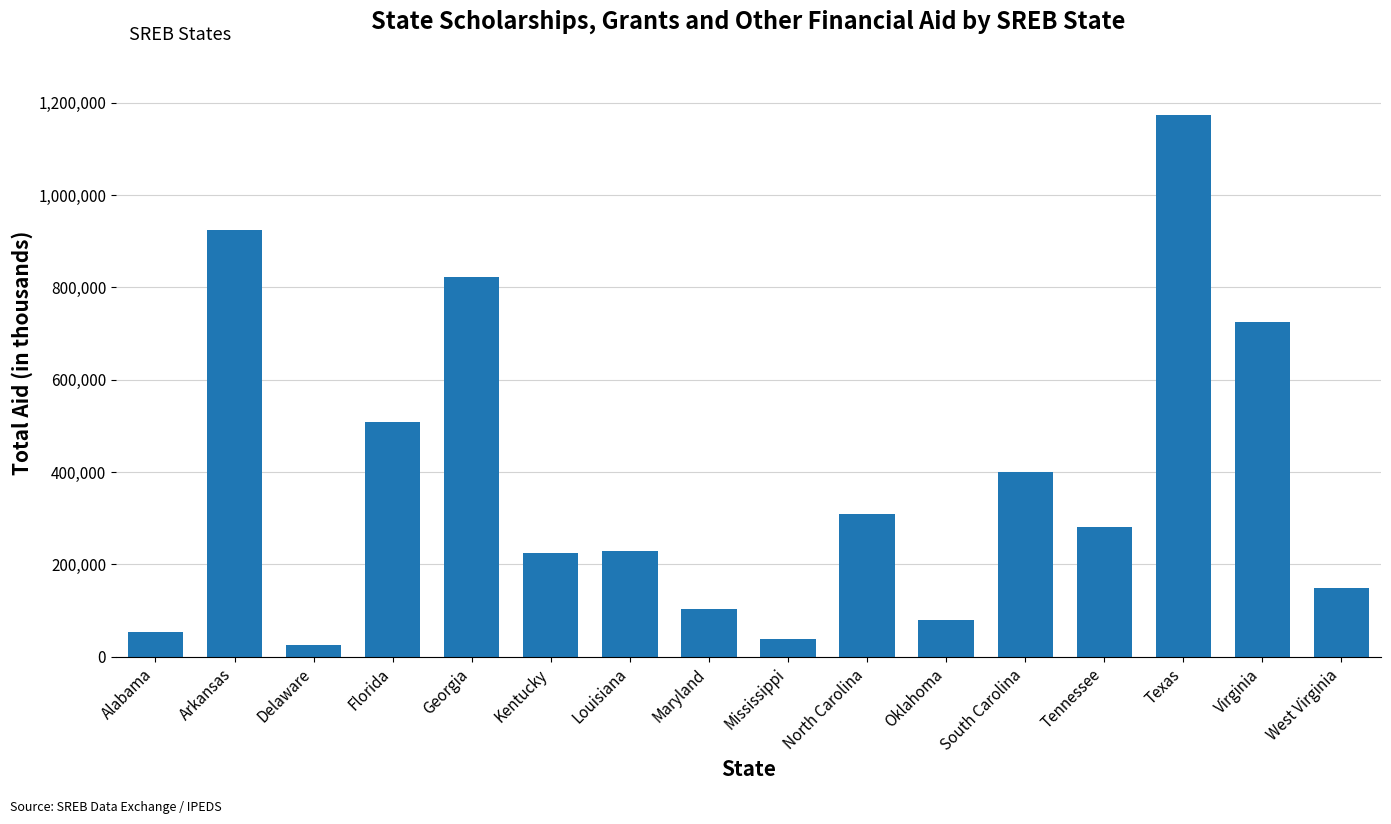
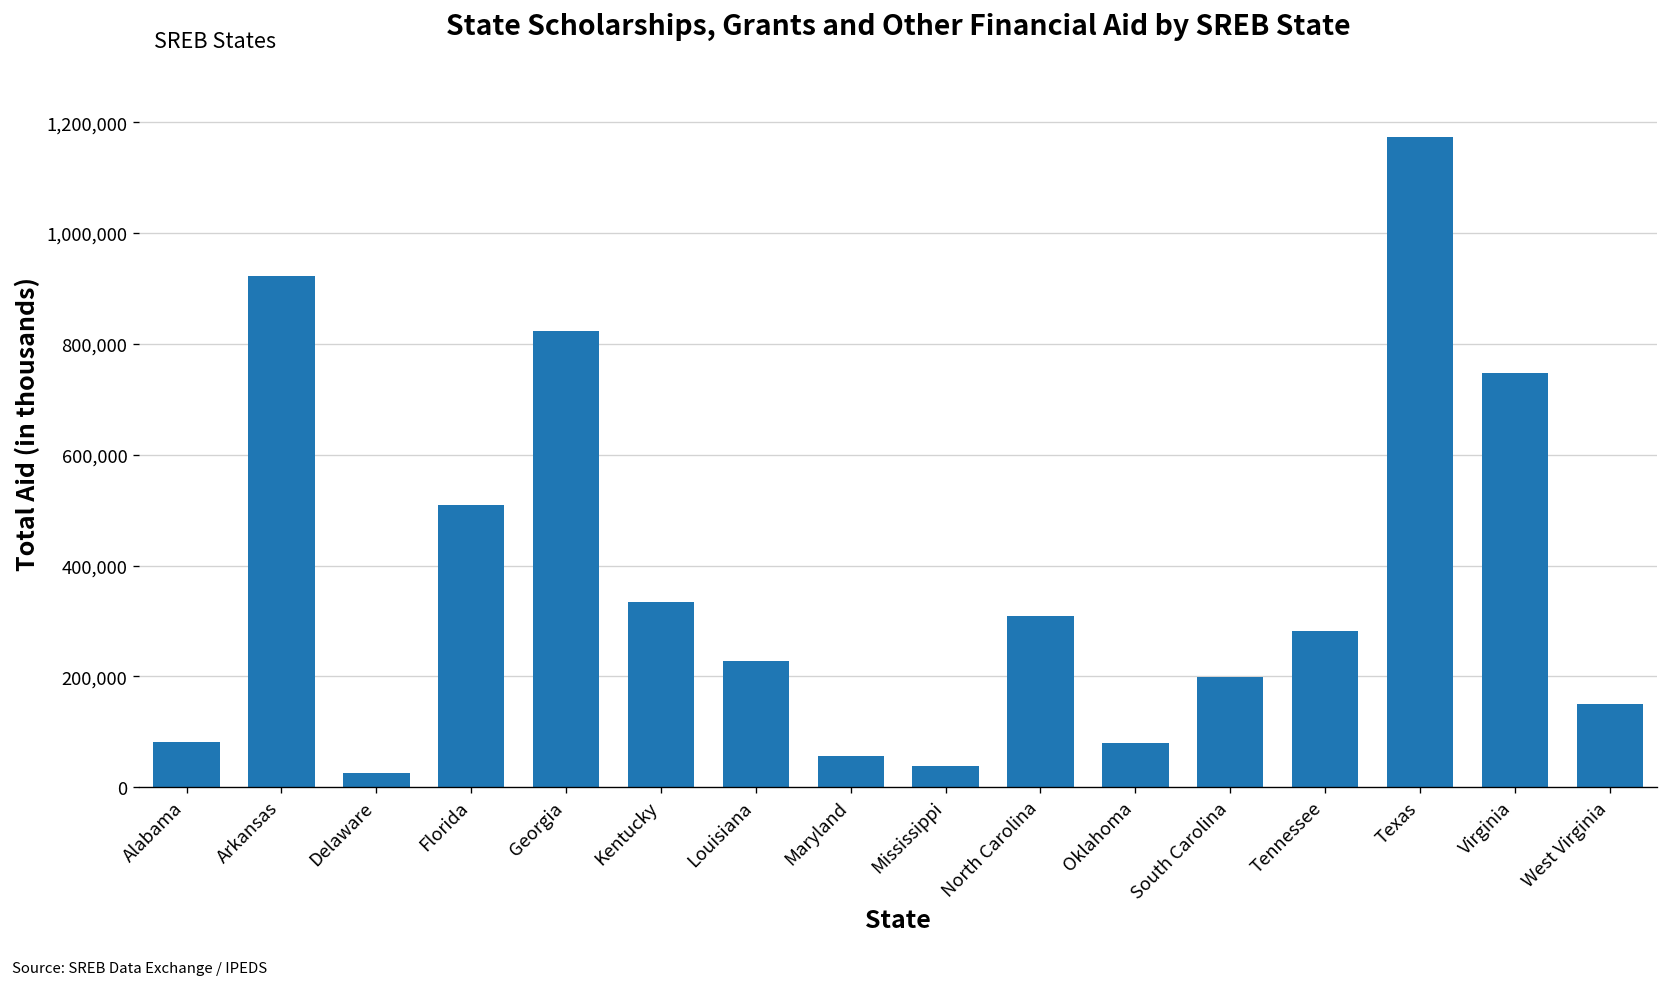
Alabama: 50,000 -> 80,000
Kentucky: 220,000 -> 330,000
Maryland: 100,000 -> 60,000
South Carolina: 400,000 -> 200,000
Virginia: 730,000 -> 750,000
